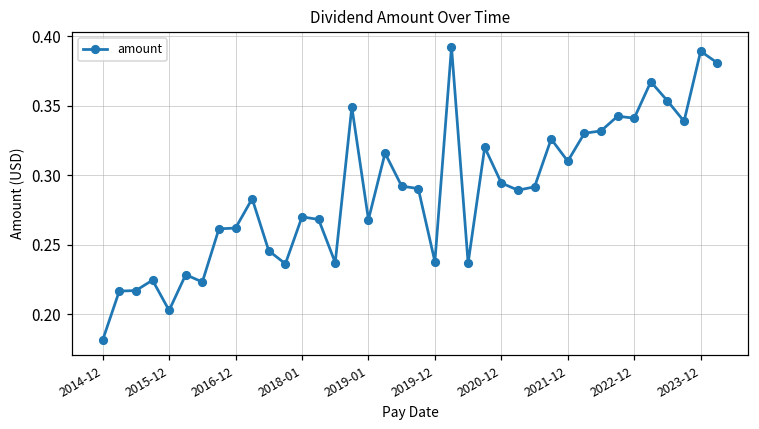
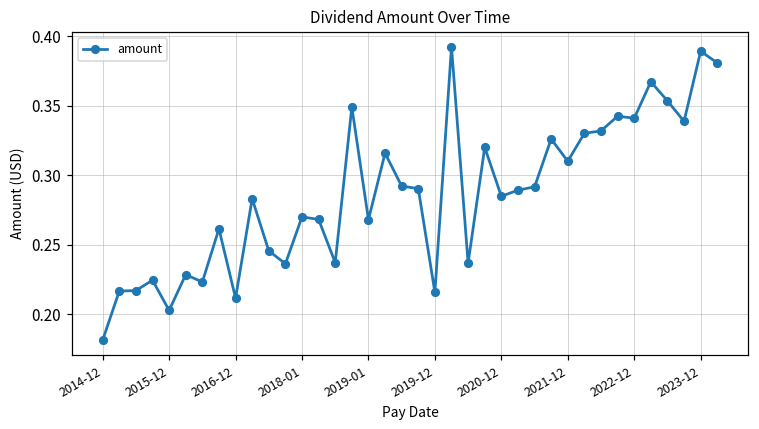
2016-12: 0.262 -> 0.212
2019-12: 0.238 -> 0.216
2020-12: 0.294 -> 0.285
